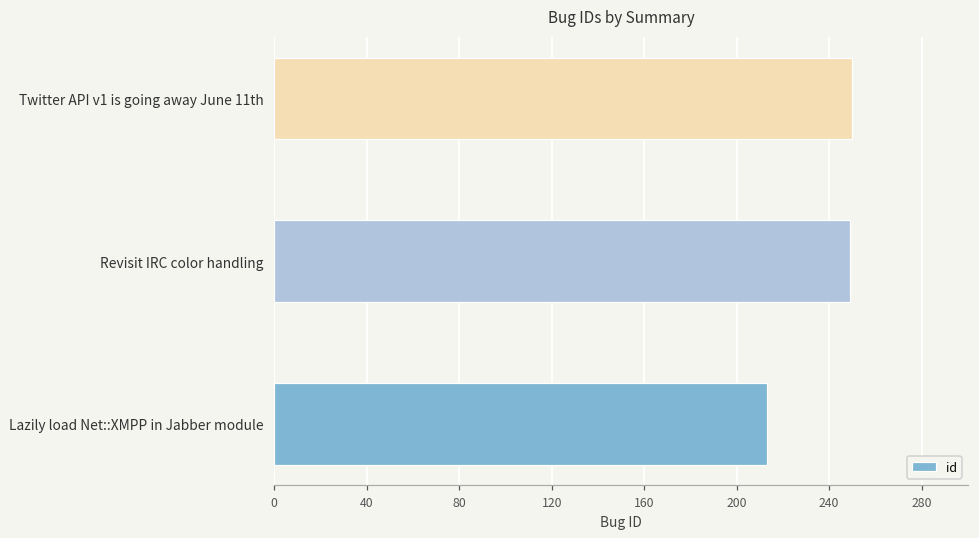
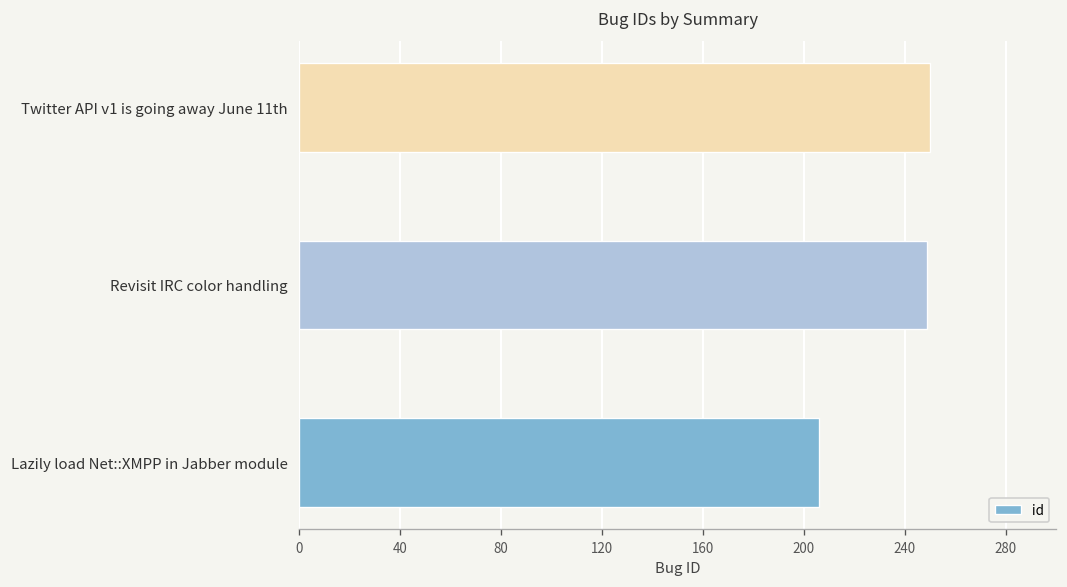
Lazily load Net::XMPP in Jabber module: 213 -> 206
